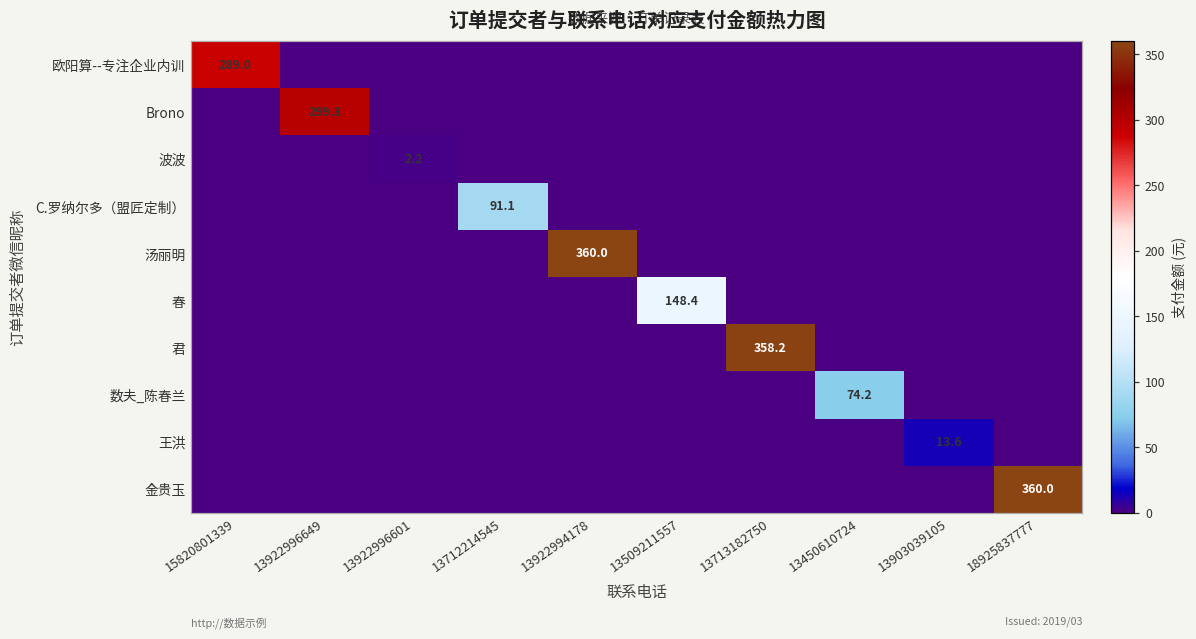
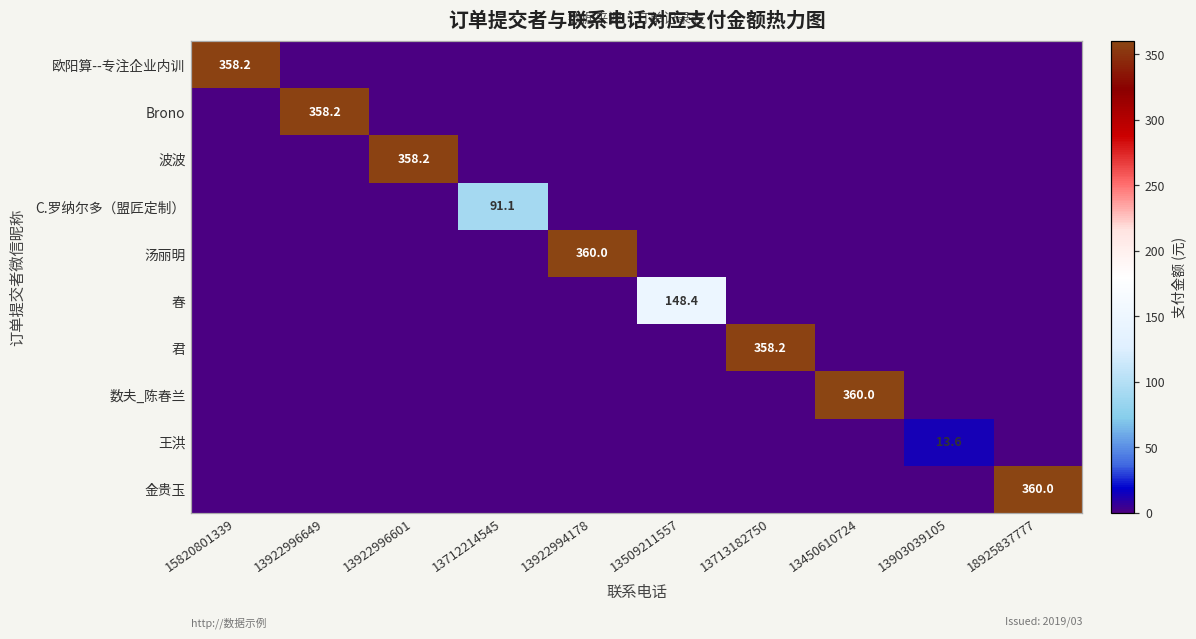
欧阳算--专注企业内训, 15820801339: 289.0 -> 358.2
Brono, 13922996649: 299.3 -> 358.2
波波, 13922996601: 2.2 -> 358.2
数夫_陈春兰, 13450610724: 74.2 -> 360.0
